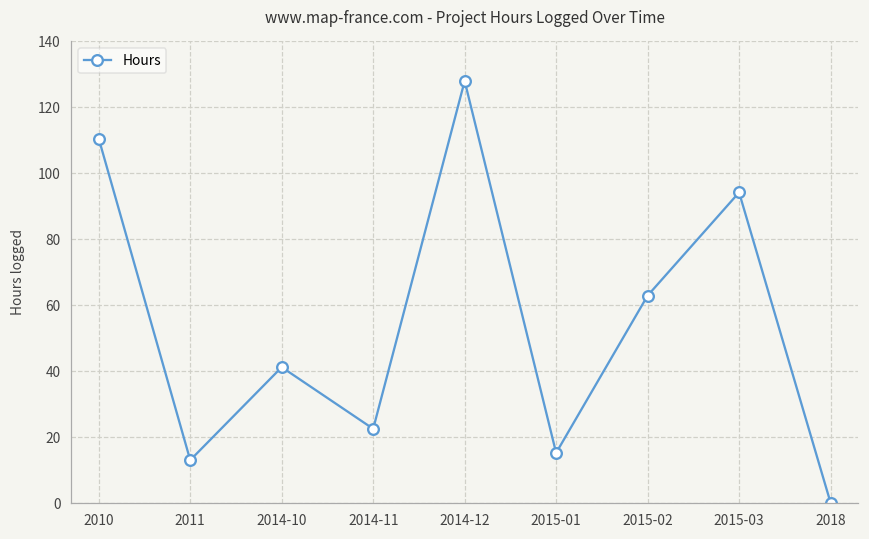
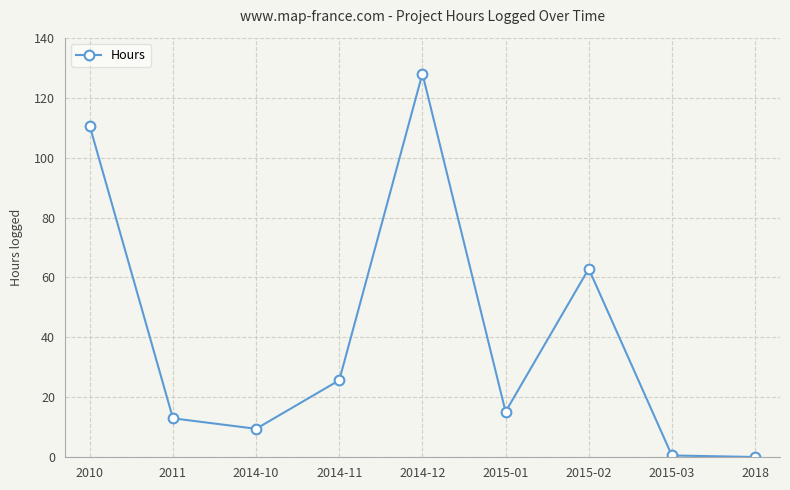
2014-10: 41 -> 10
2014-11: 23 -> 26
2015-03: 94 -> 1
